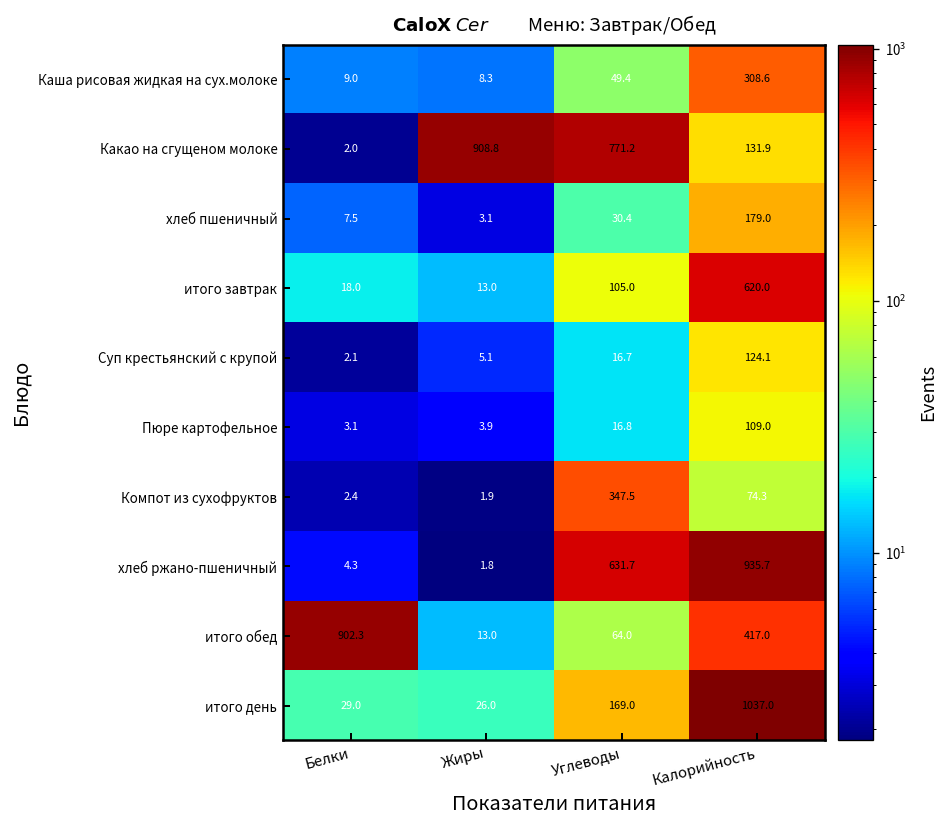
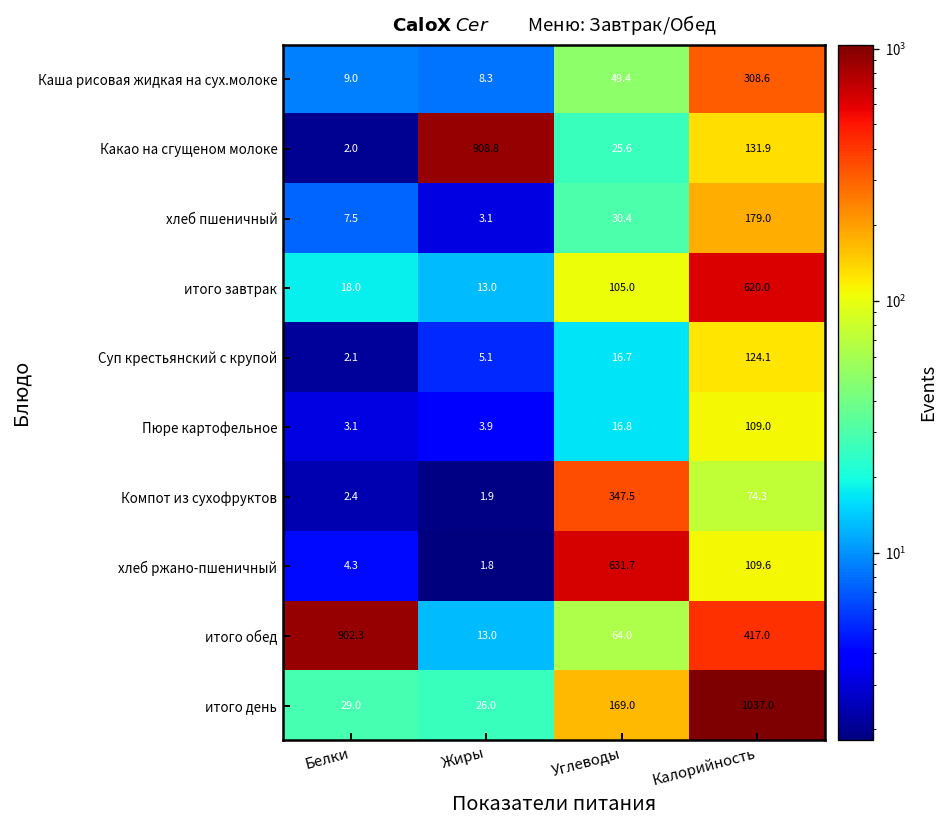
Какао на сгущеном молоке, Углеводы: 771.2 -> 25.6
хлеб ржано-пшеничный, Калорийность: 935.7 -> 109.6
